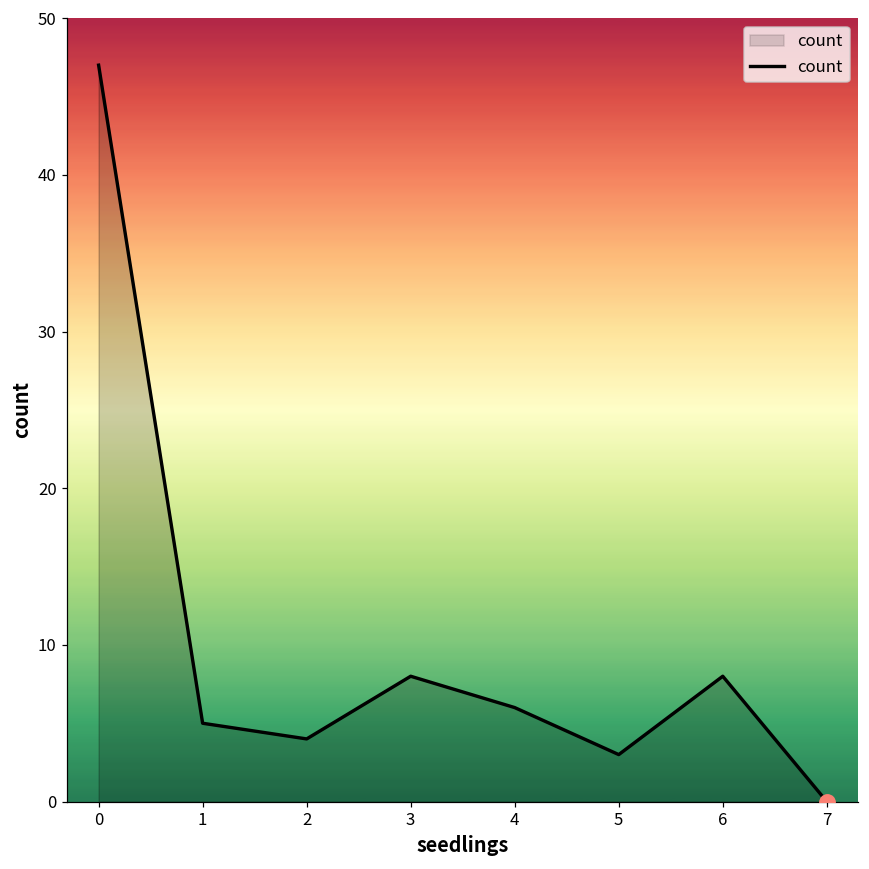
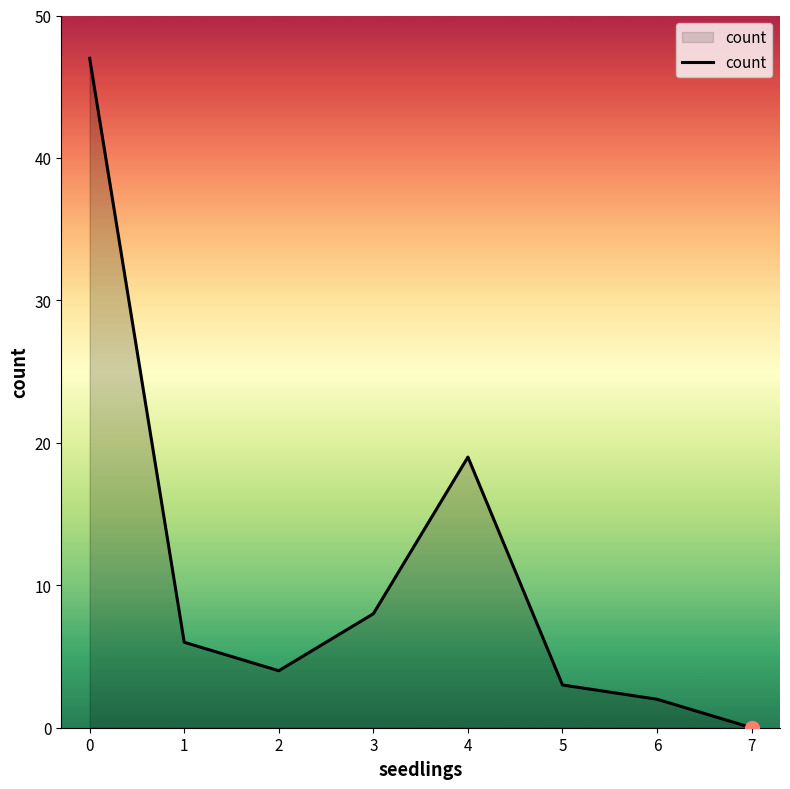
count, 1: 5 -> 6
count, 4: 6 -> 19
count, 6: 8 -> 2
